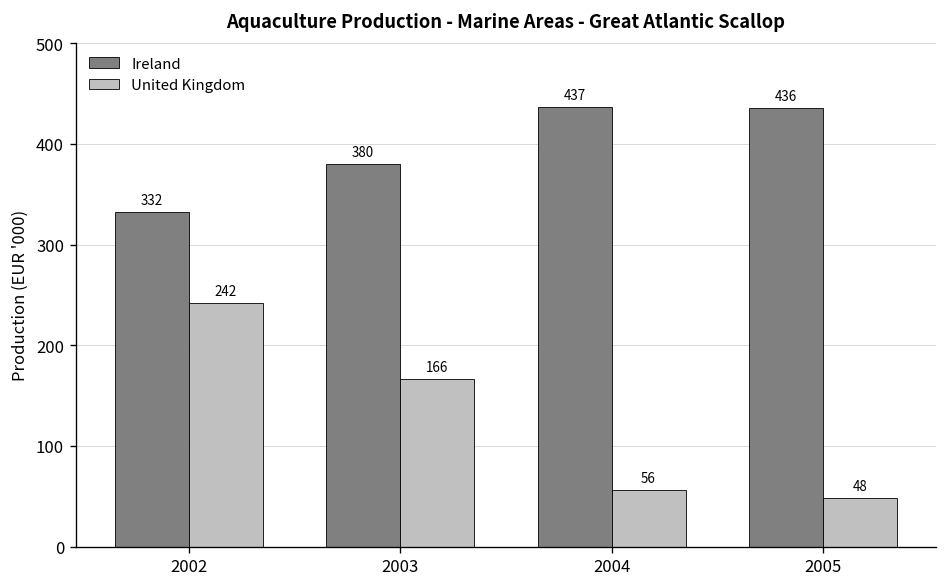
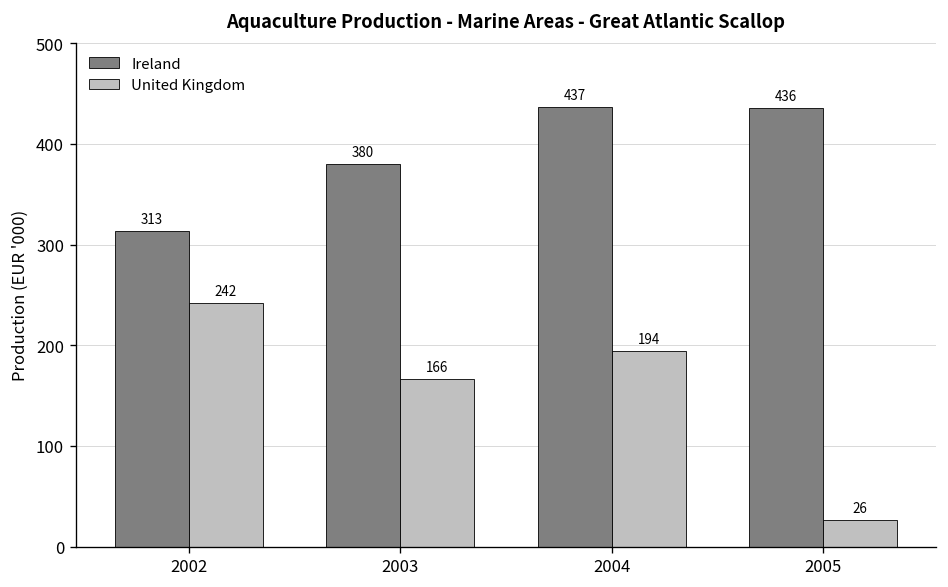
Ireland, 2002: 332 -> 313
United Kingdom, 2004: 56 -> 194
United Kingdom, 2005: 48 -> 26
